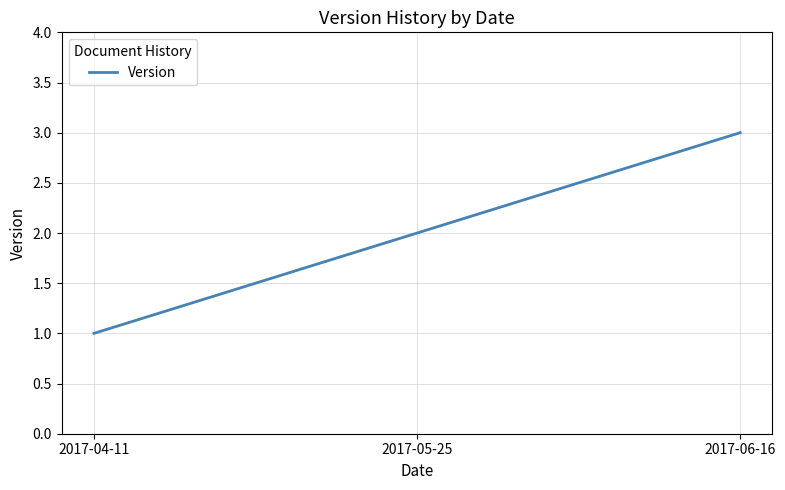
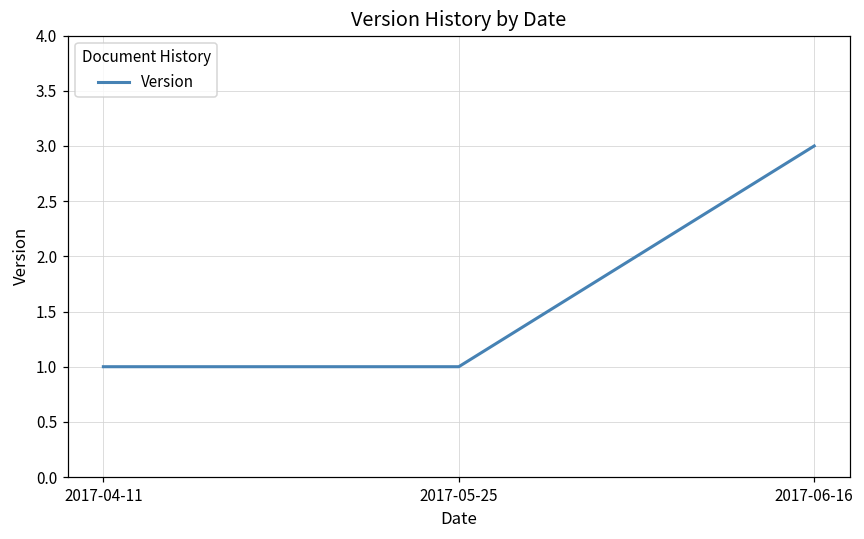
2017-05-25: 2 -> 1
